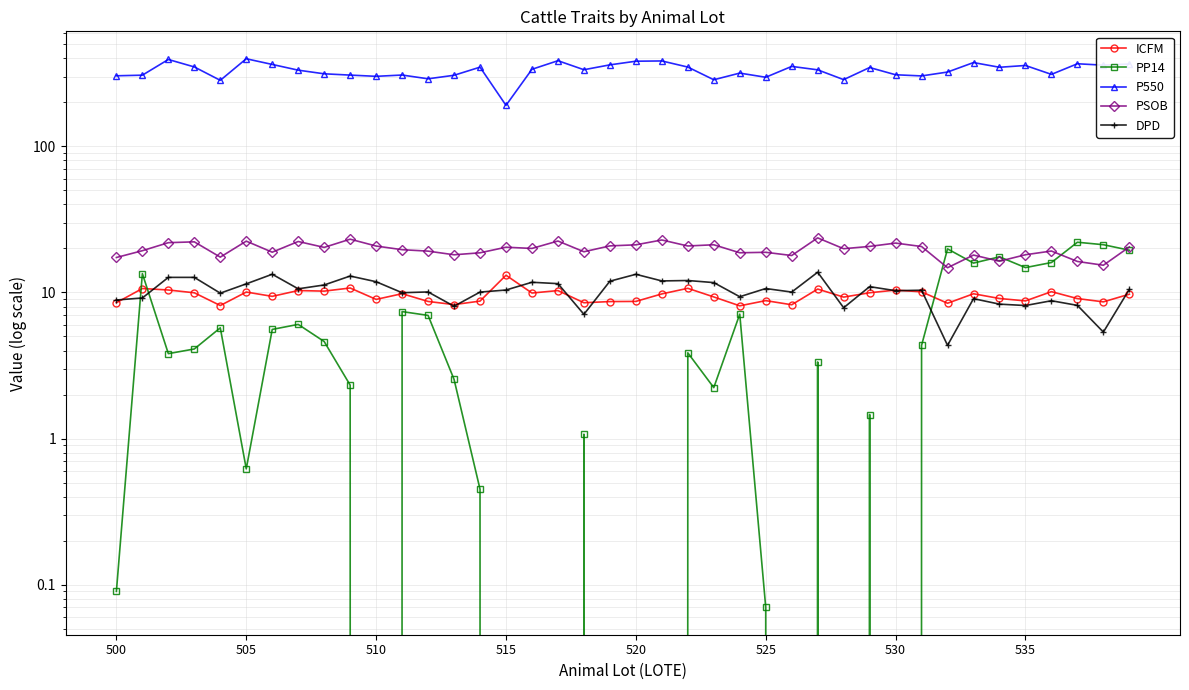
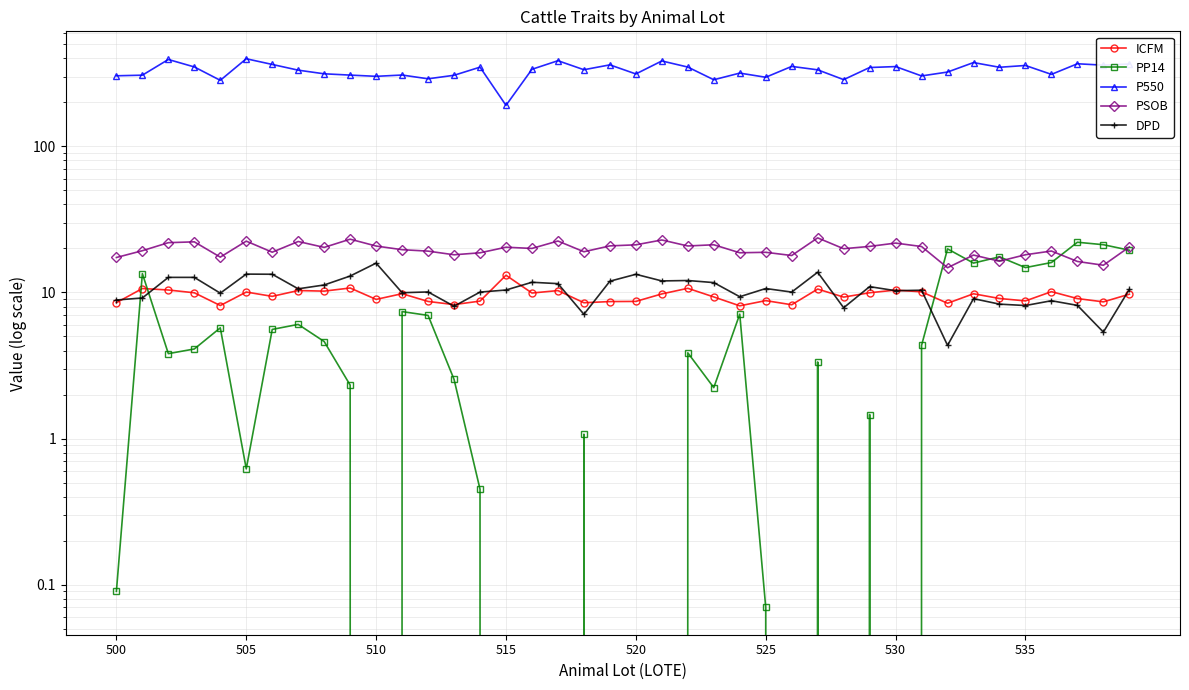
DPD, 505: 11 -> 13
DPD, 510: 12 -> 16
P550, 520: 380 -> 310
P550, 530: 310 -> 350
